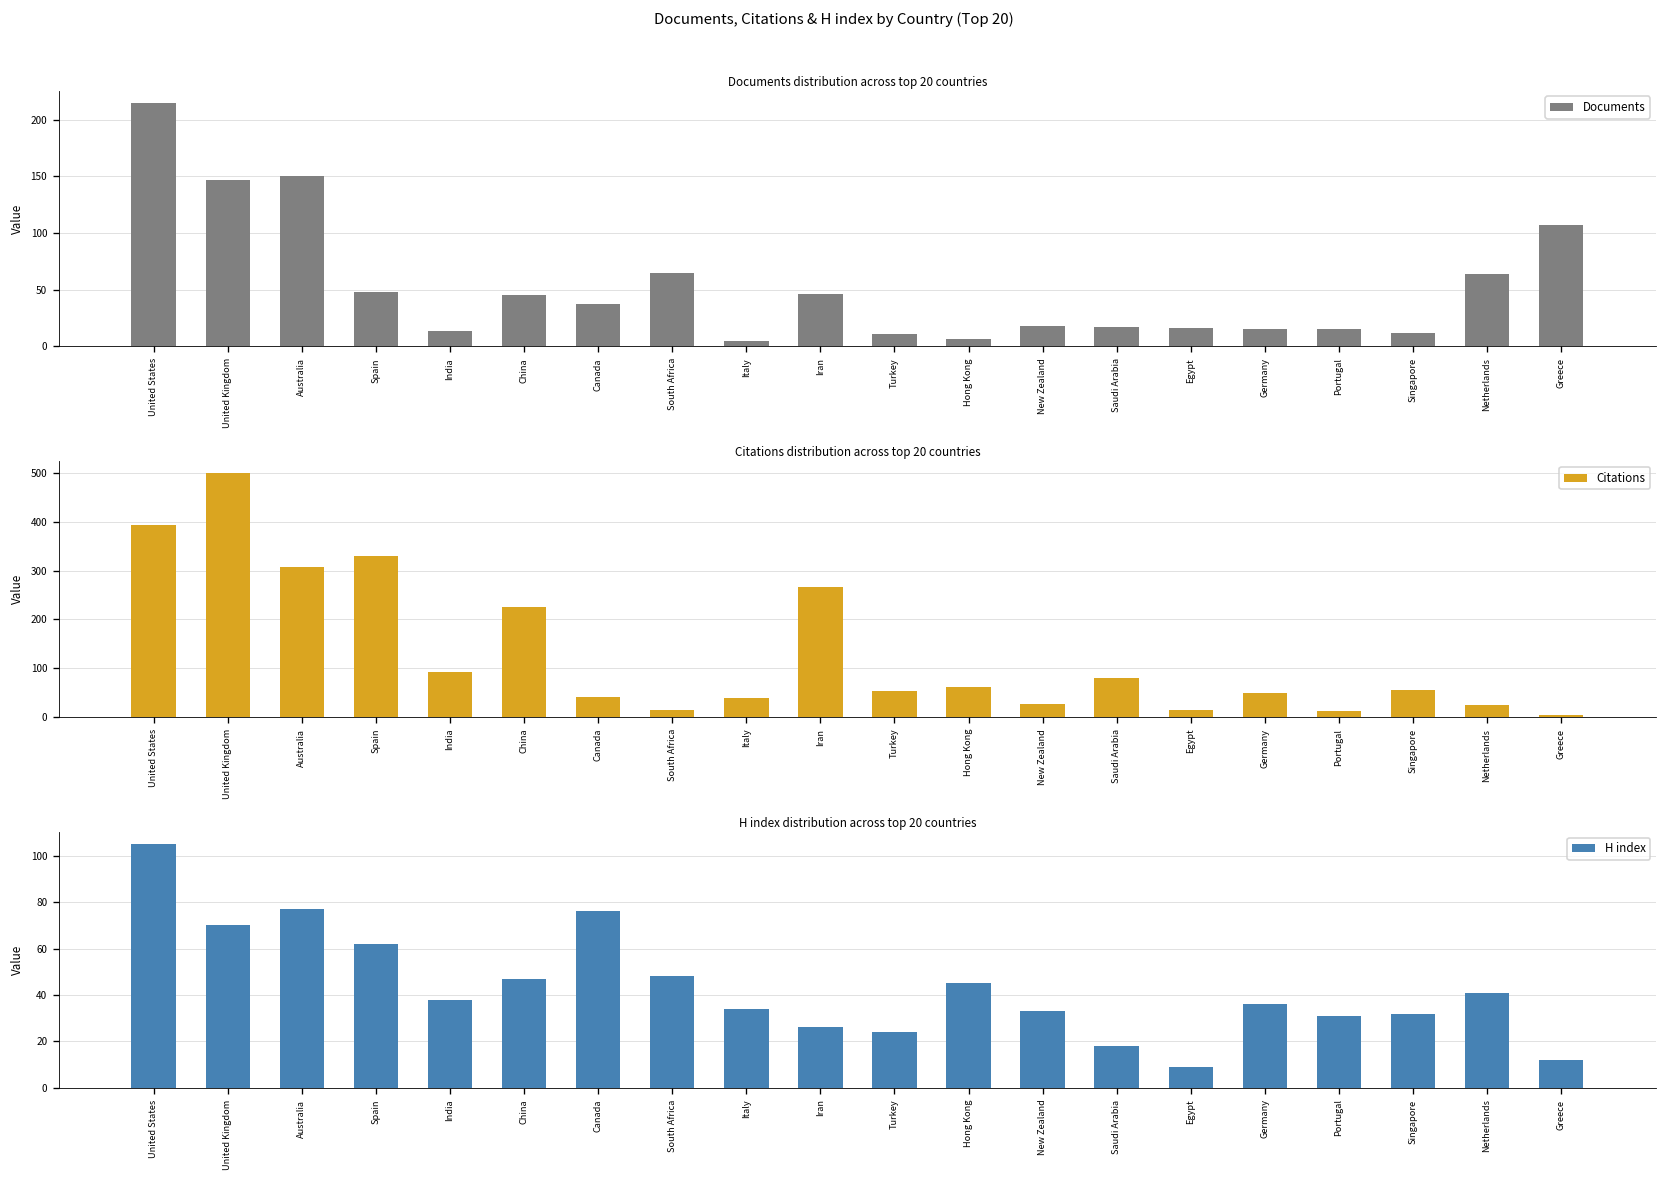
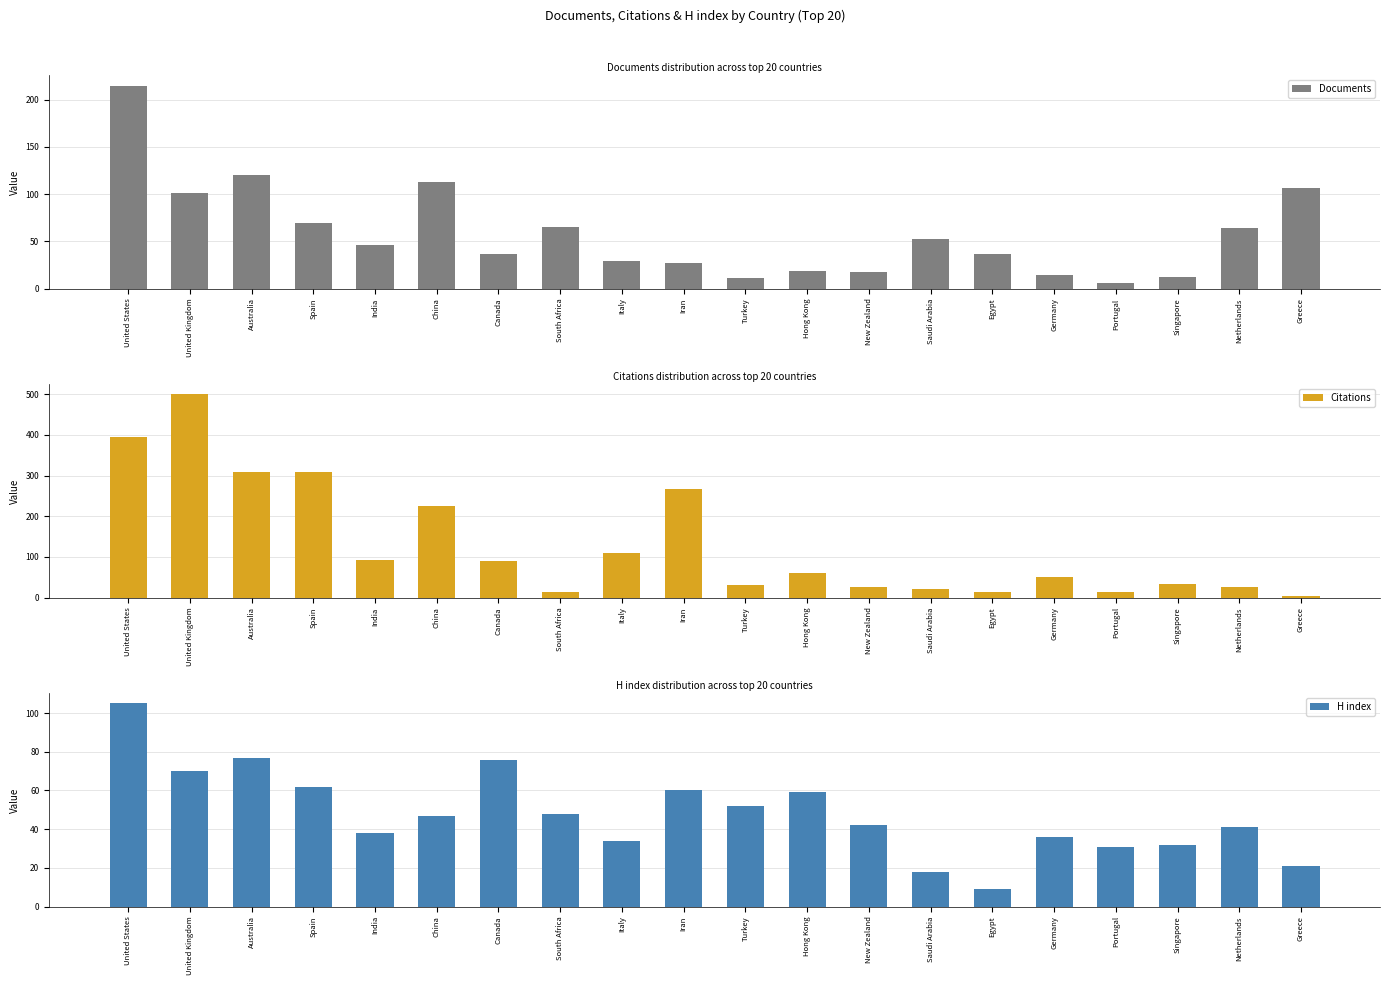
Documents distribution across top 20 countries, United Kingdom: 150 -> 100
Documents distribution across top 20 countries, Australia: 150 -> 120
Documents distribution across top 20 countries, Spain: 50 -> 70
Documents distribution across top 20 countries, India: 10 -> 50
Documents distribution across top 20 countries, China: 50 -> 110
Documents distribution across top 20 countries, Italy: 10 -> 30
Documents distribution across top 20 countries, Iran: 50 -> 30
Documents distribution across top 20 countries, Hong Kong: 10 -> 20
Documents distribution across top 20 countries, Saudi Arabia: 20 -> 50
Documents distribution across top 20 countries, Egypt: 20 -> 40
Documents distribution across top 20 countries, Portugal: 20 -> 10
Citations distribution across top 20 countries, Spain: 330 -> 310
Citations distribution across top 20 countries, Canada: 40 -> 90
Citations distribution across top 20 countries, Italy: 40 -> 110
Citations distribution across top 20 countries, Turkey: 50 -> 30
Citations distribution across top 20 countries, Saudi Arabia: 80 -> 20
Citations distribution across top 20 countries, Singapore: 60 -> 30
H index distribution across top 20 countries, Iran: 26 -> 60
H index distribution across top 20 countries, Turkey: 24 -> 52
H index distribution across top 20 countries, Hong Kong: 45 -> 59
H index distribution across top 20 countries, New Zealand: 33 -> 42
H index distribution across top 20 countries, Greece: 12 -> 21
